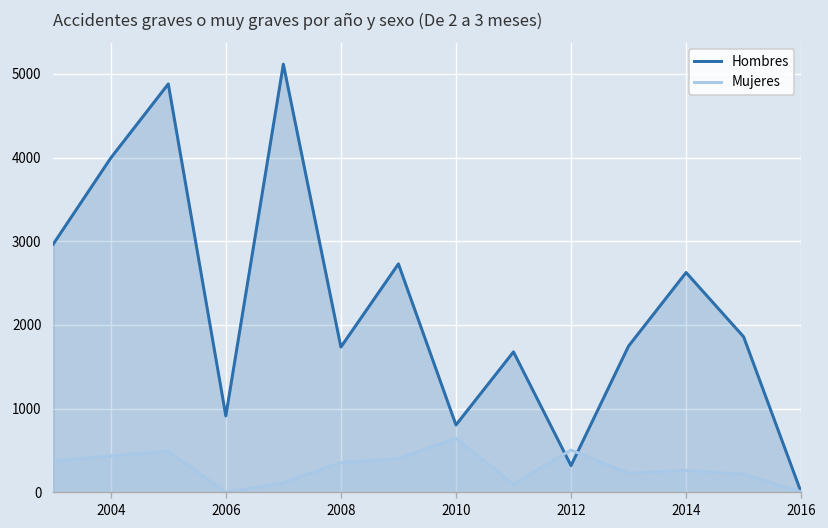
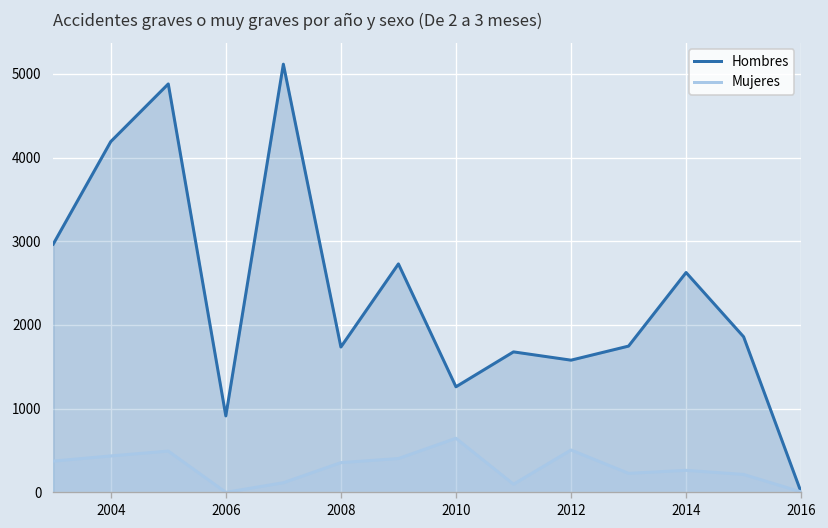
Hombres, 2004: 4000 -> 4200
Hombres, 2010: 800 -> 1300
Hombres, 2012: 300 -> 1600
